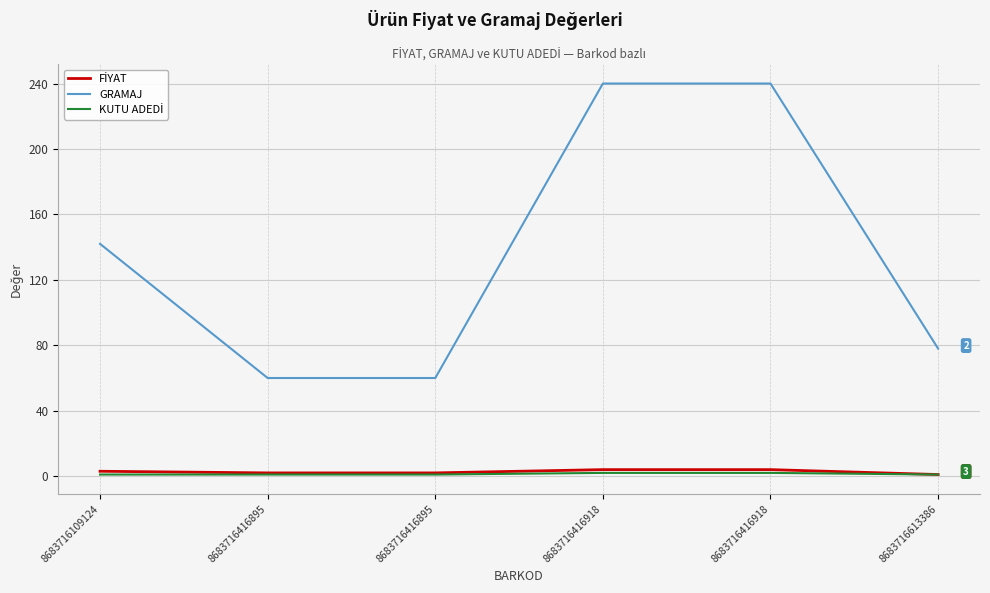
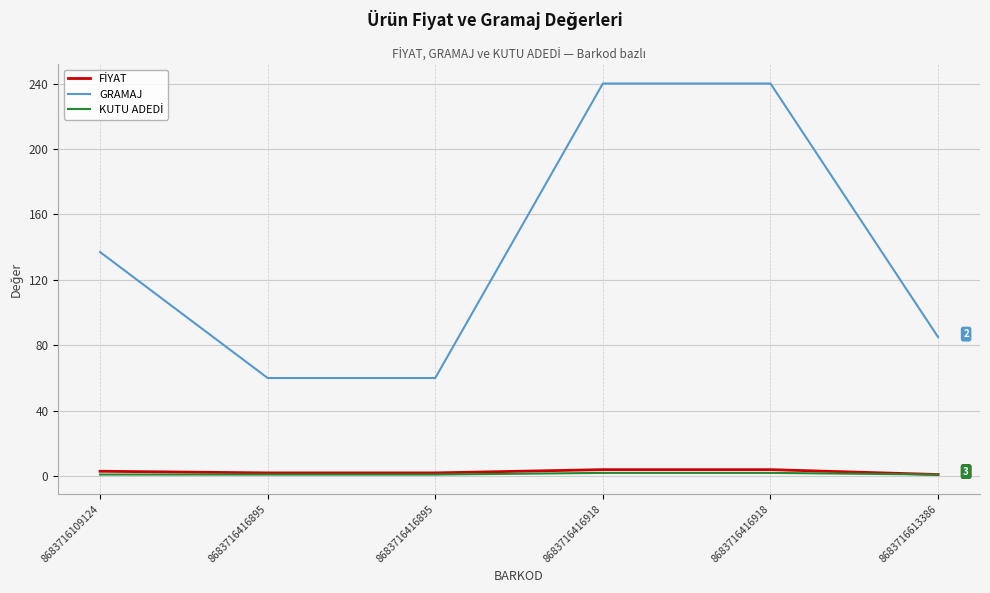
GRAMAJ, 8683716109124: 142 -> 137
GRAMAJ, 8683716613386: 78 -> 85
